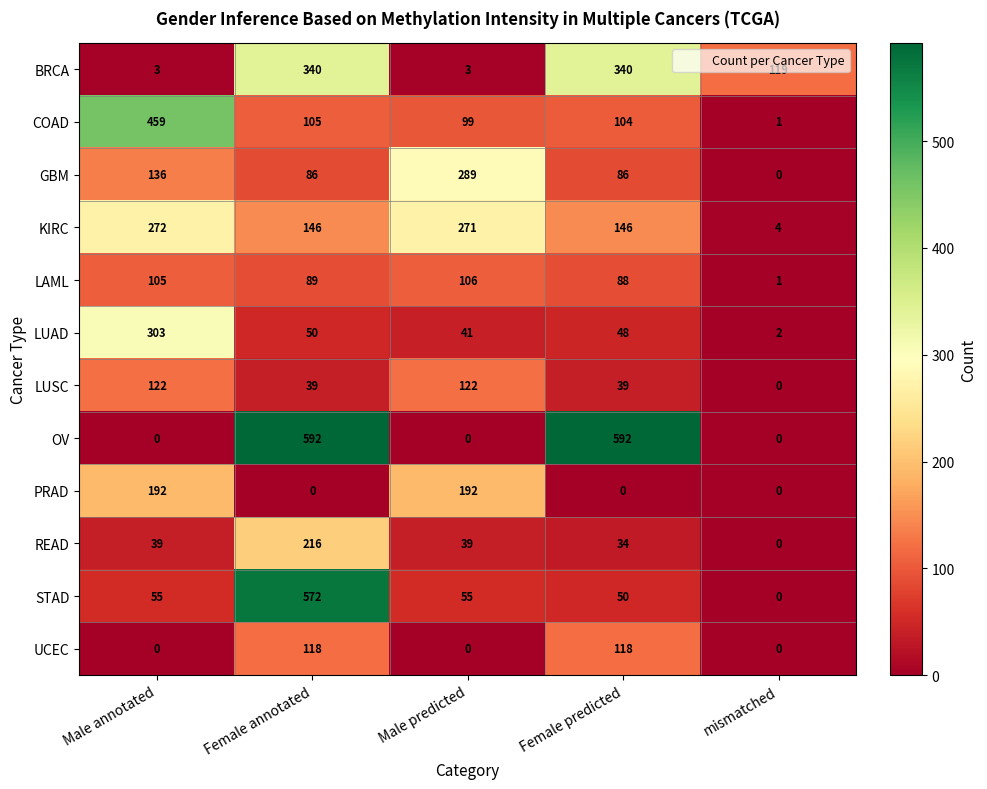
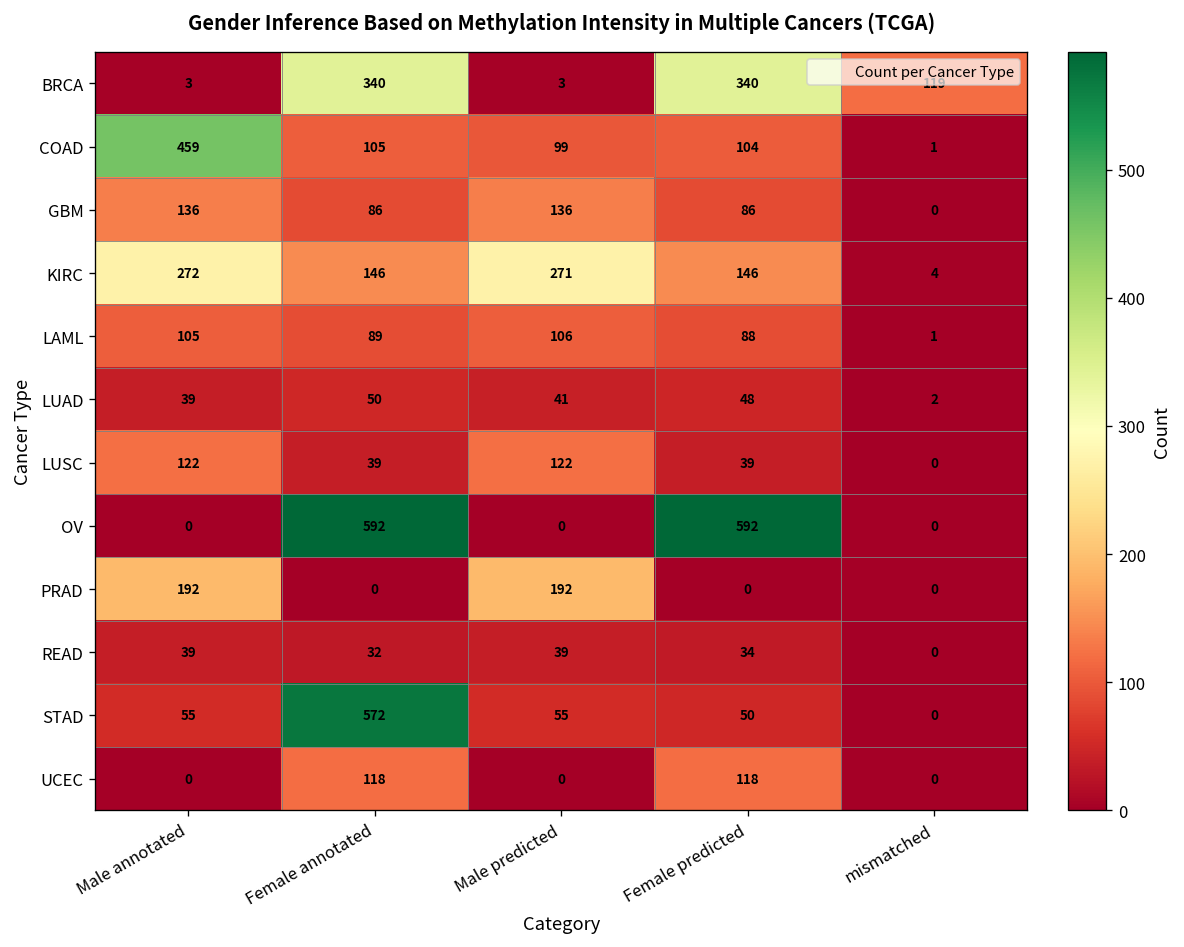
GBM, Male predicted: 289 -> 136
LUAD, Male annotated: 303 -> 39
READ, Female annotated: 216 -> 32
